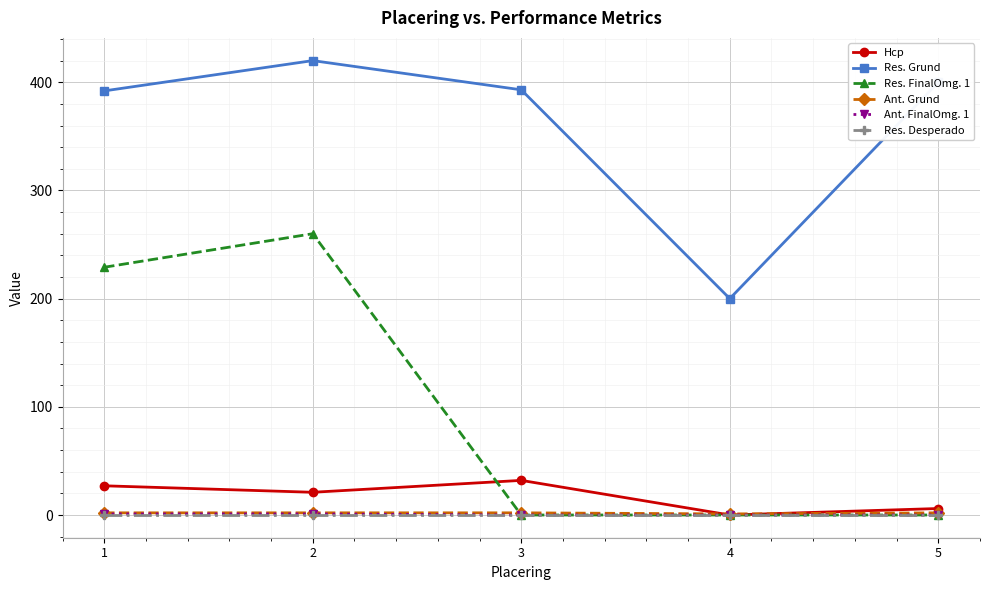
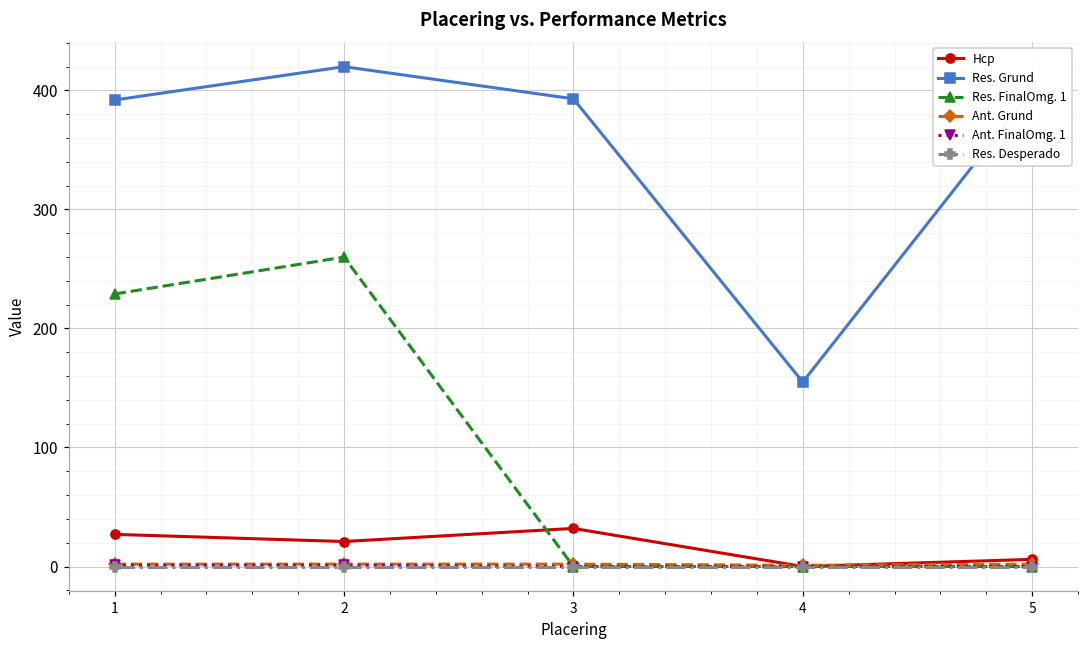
Res. Grund, 4: 200 -> 155
